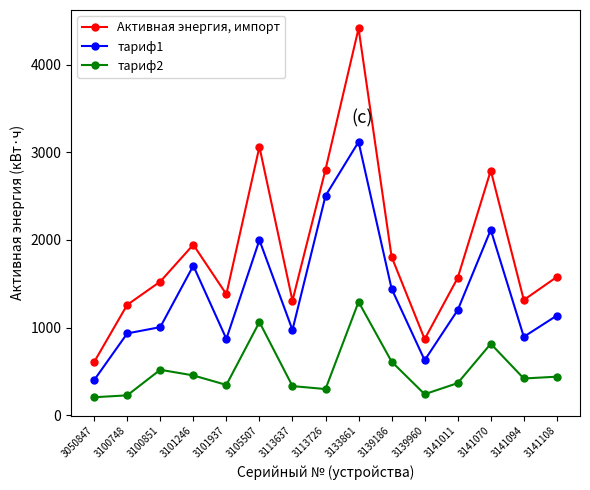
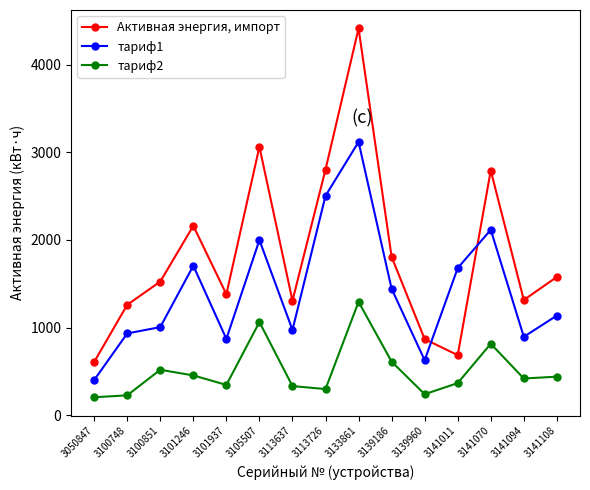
Активная энергия, импорт, 3101246: 1900 -> 2200
Активная энергия, импорт, 3141011: 1600 -> 700
тариф1, 3141011: 1200 -> 1700
